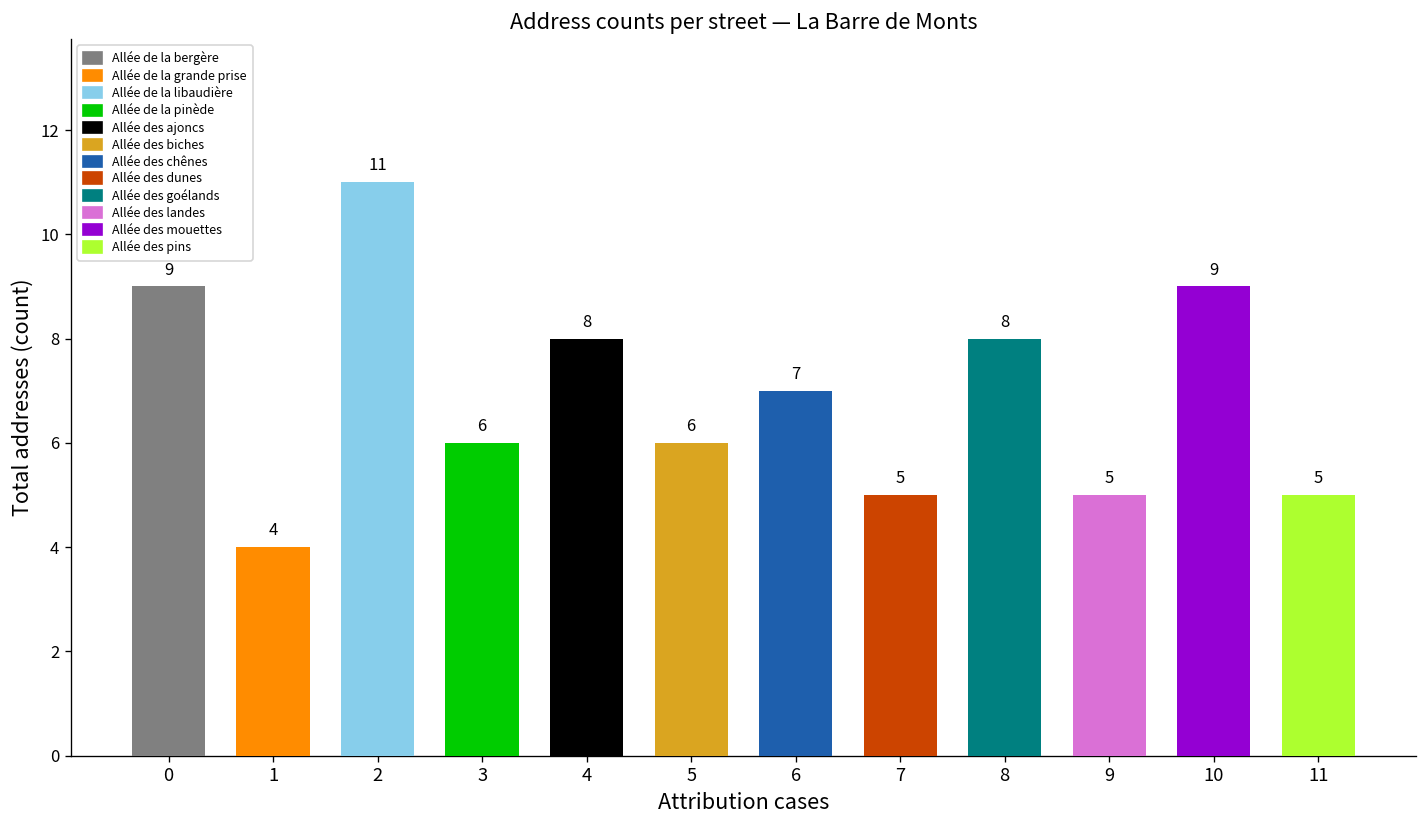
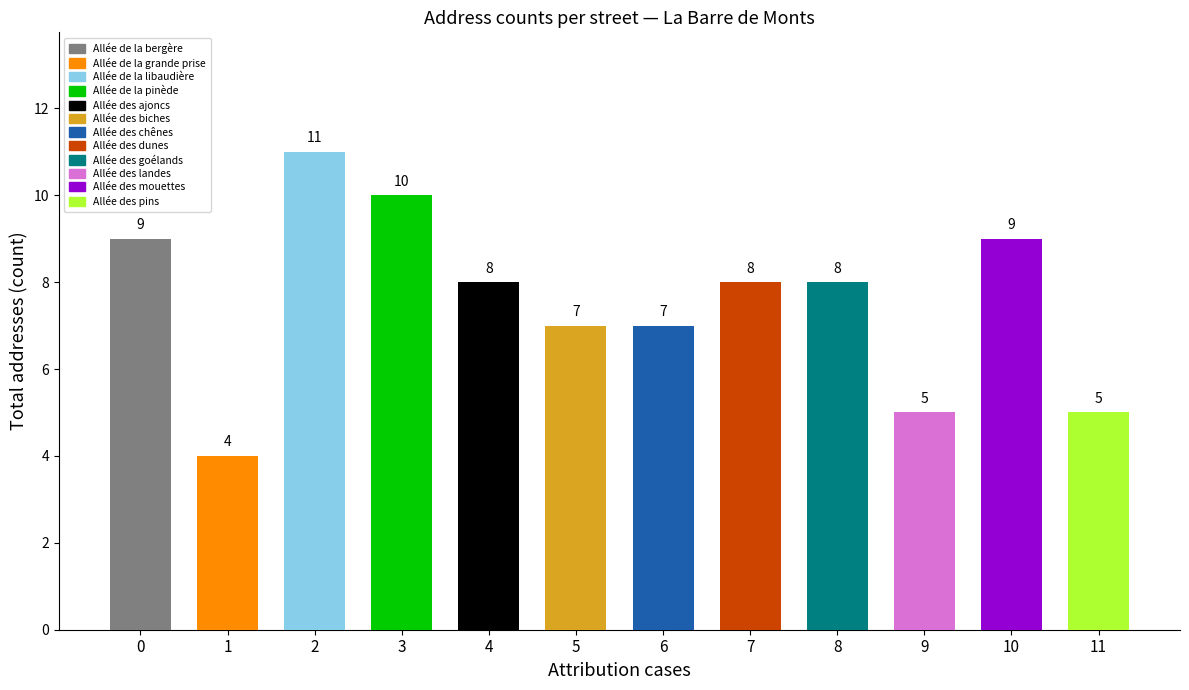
3: 6 -> 10
5: 6 -> 7
7: 5 -> 8
